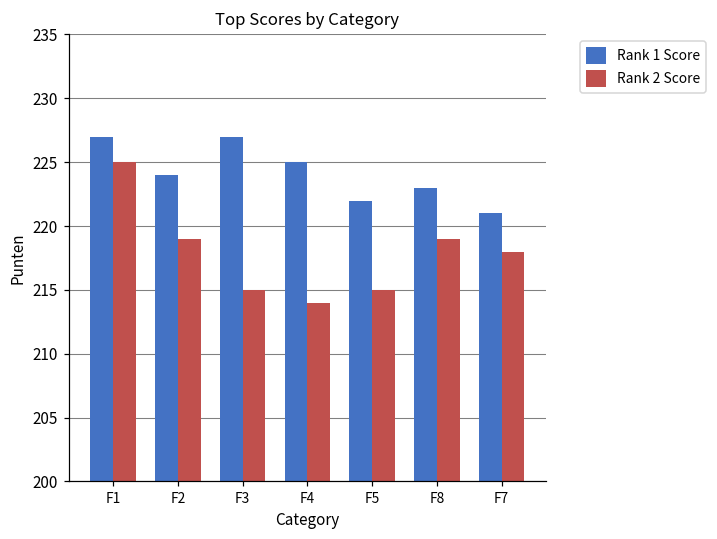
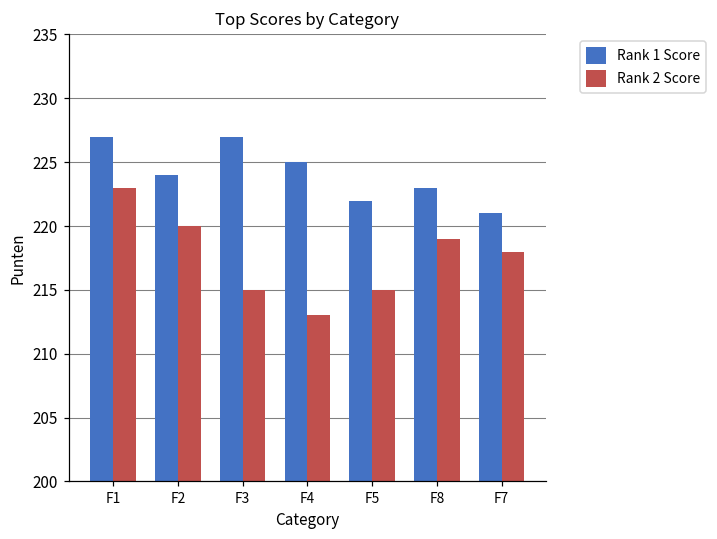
Rank 2 Score, F1: 225 -> 223
Rank 2 Score, F2: 219 -> 220
Rank 2 Score, F4: 214 -> 213
